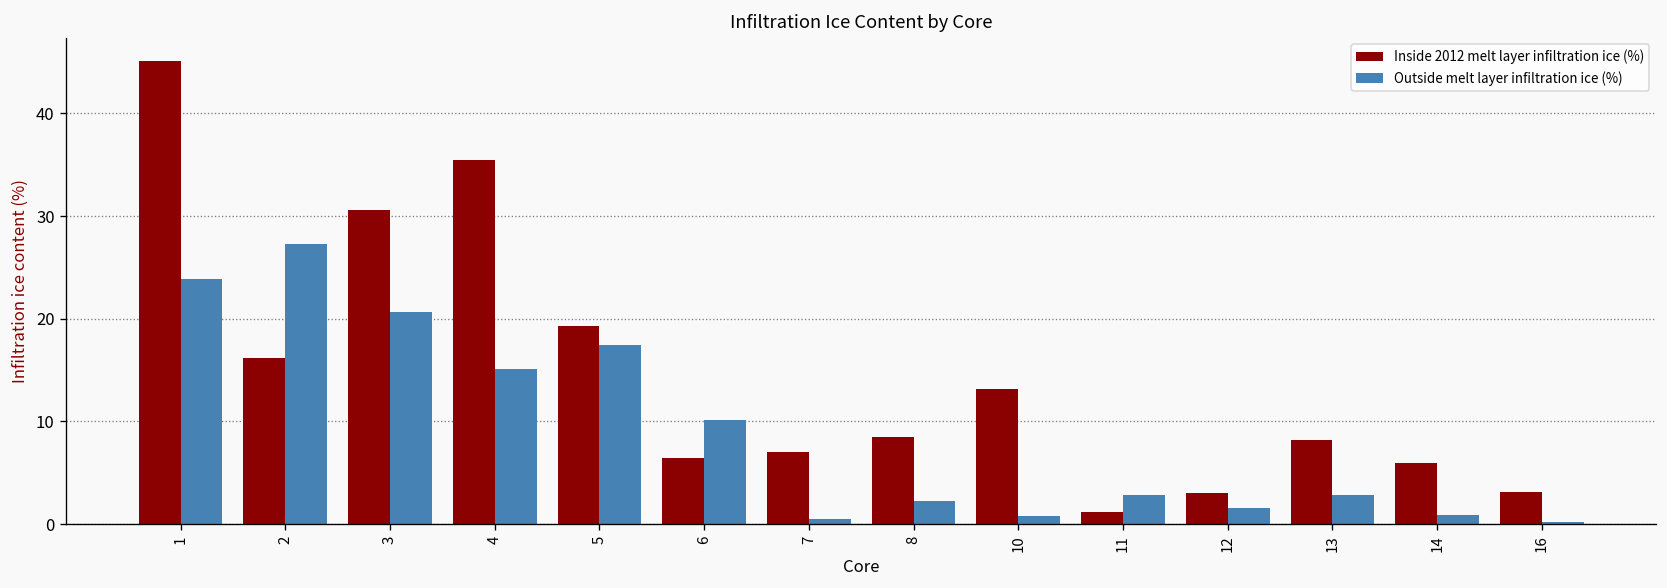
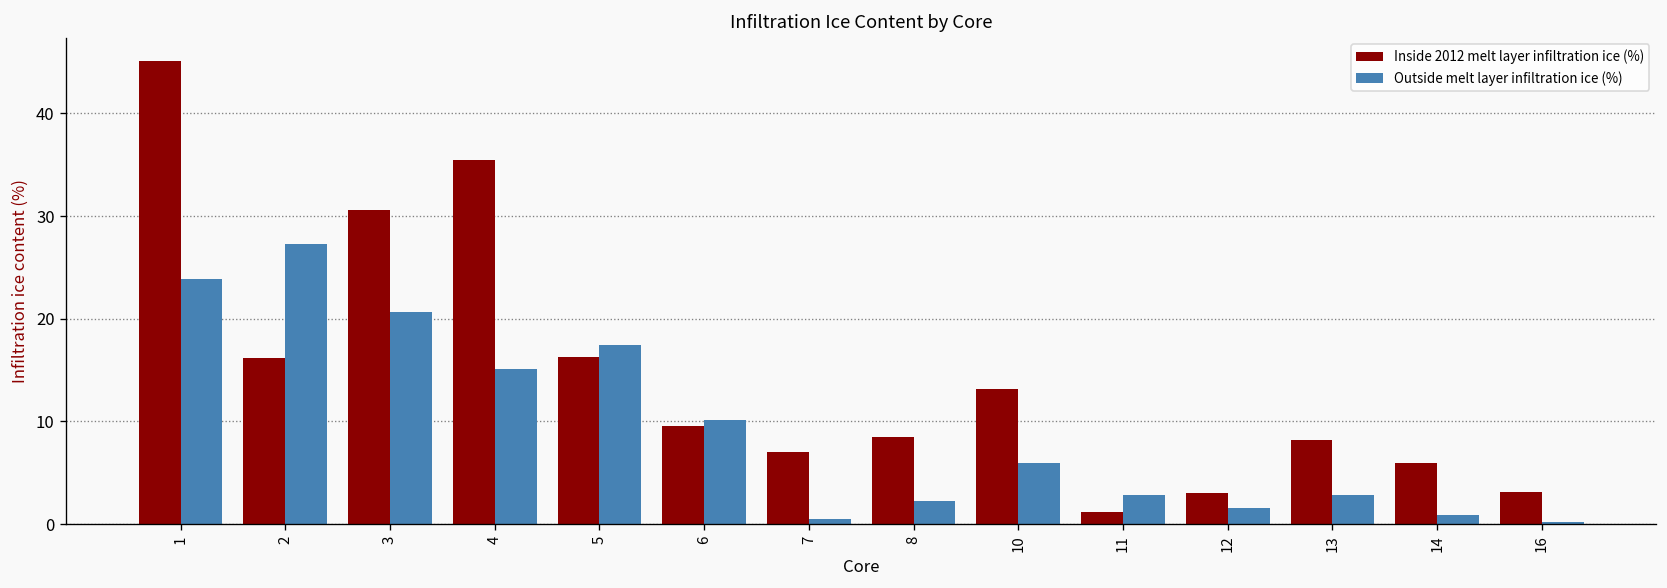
Inside 2012 melt layer infiltration ice (%), 5: 19 -> 16
Inside 2012 melt layer infiltration ice (%), 6: 6 -> 10
Outside melt layer infiltration ice (%), 10: 1 -> 6
